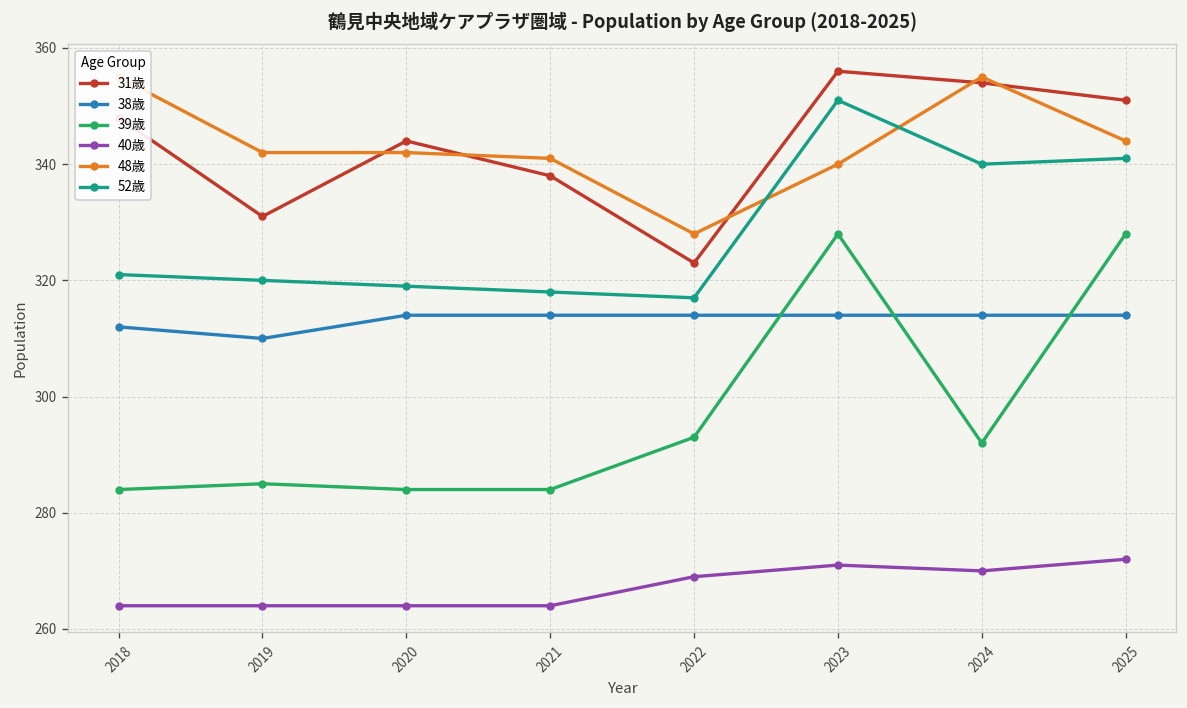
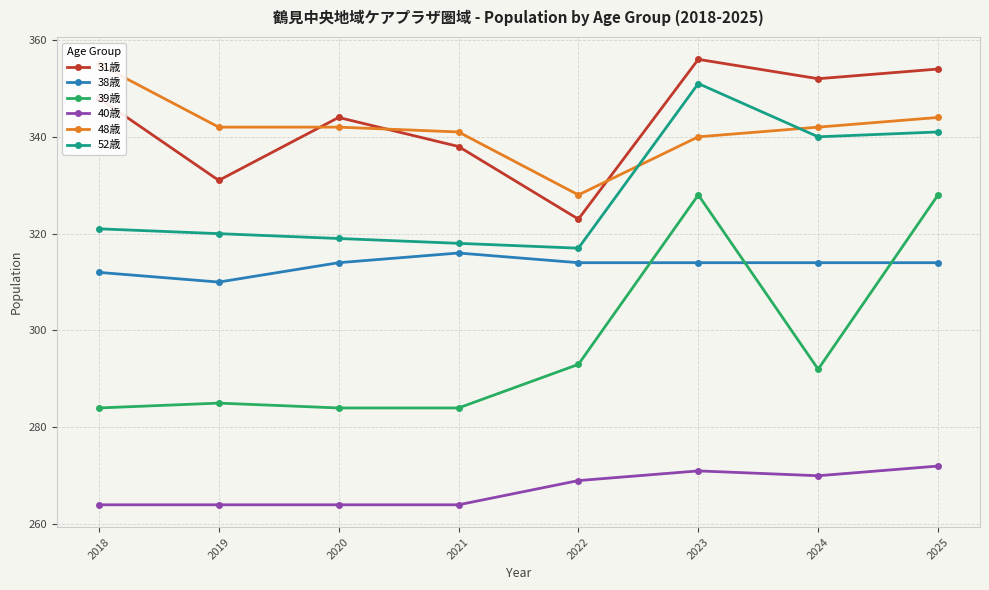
38歳, 2021: 314 -> 316
31歳, 2024: 354 -> 352
48歳, 2024: 355 -> 342
31歳, 2025: 351 -> 354
